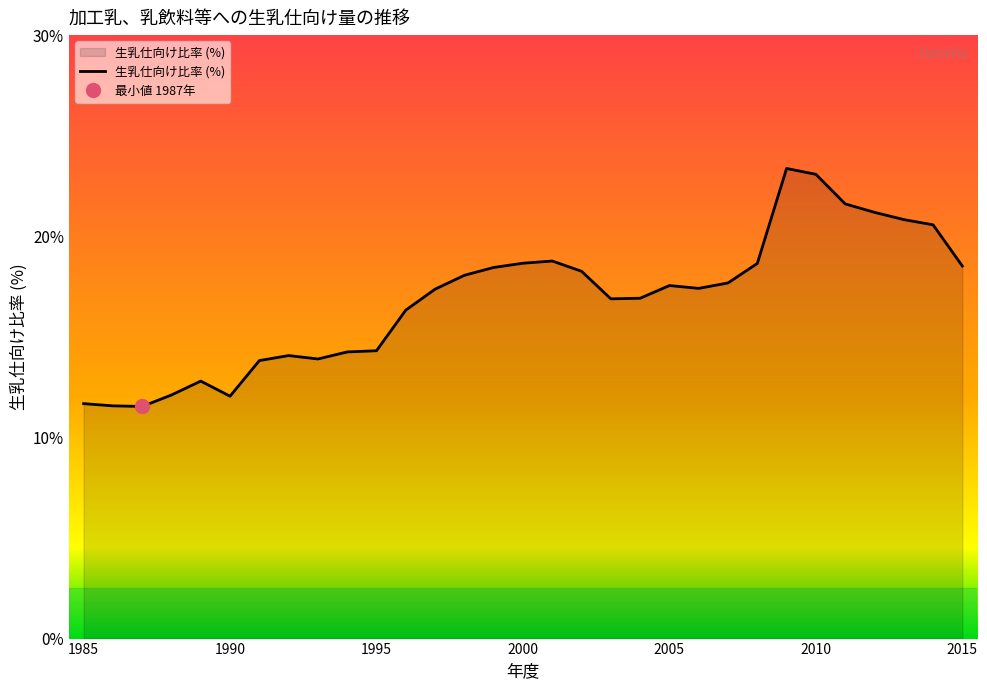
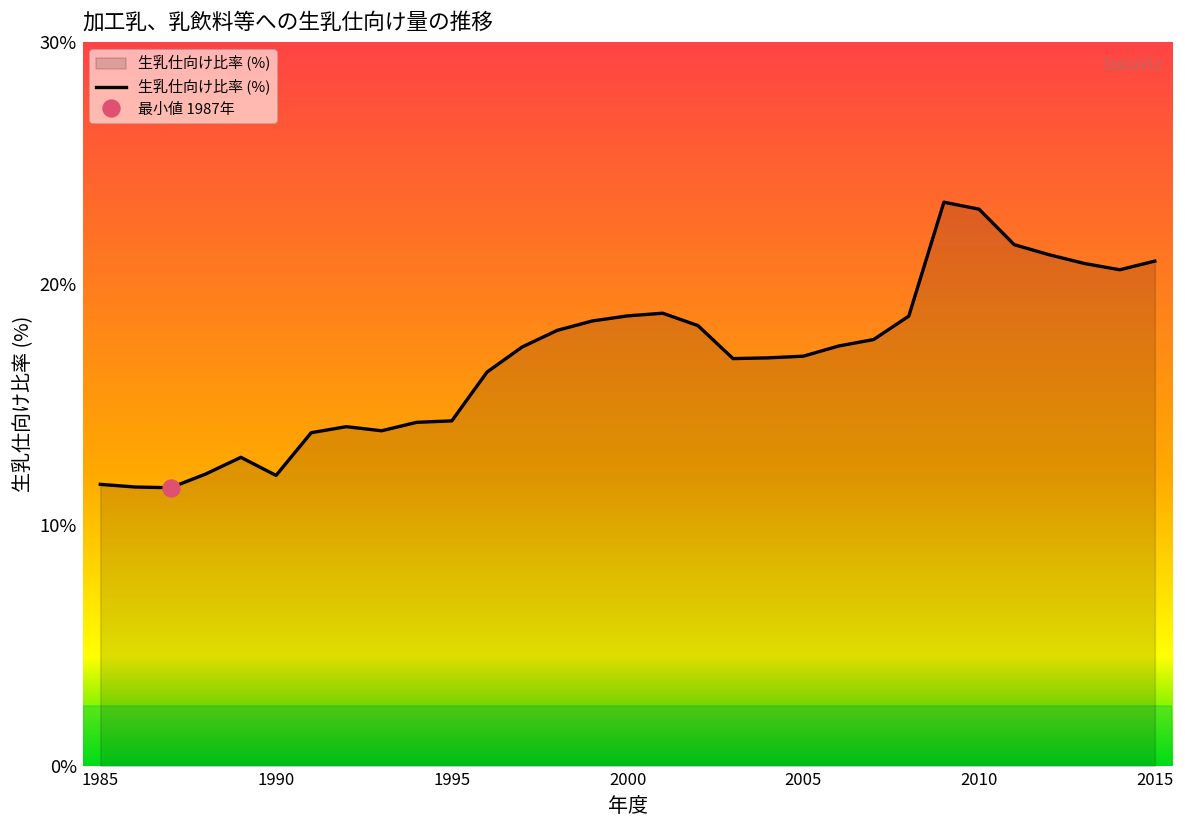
生乳仕向け比率 (%), 2005: 17.6% -> 17.0%
生乳仕向け比率 (%), 2015: 18.5% -> 20.9%
